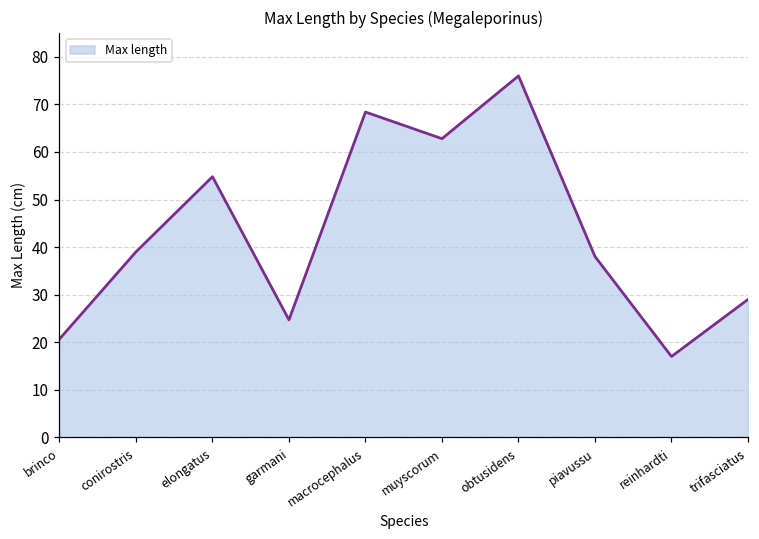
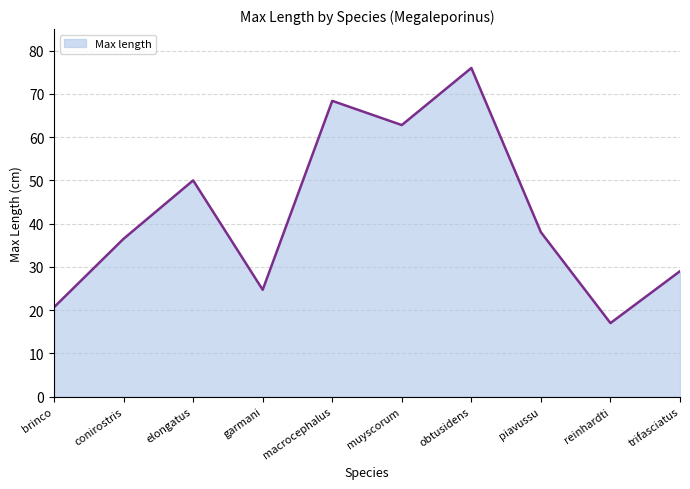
conirostris: 39 -> 37
elongatus: 55 -> 50
